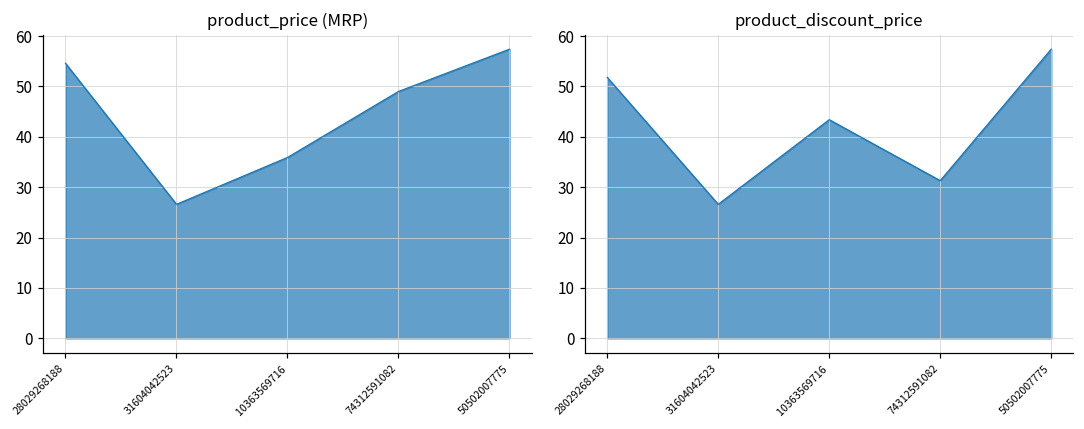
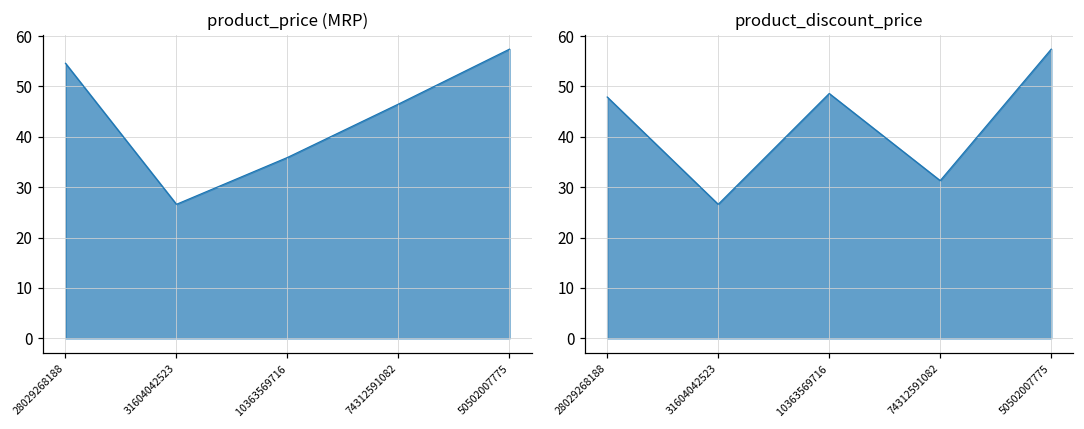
product_price (MRP), 74312591082: 49 -> 47
product_discount_price, 28029268188: 52 -> 48
product_discount_price, 10363569716: 43 -> 49
